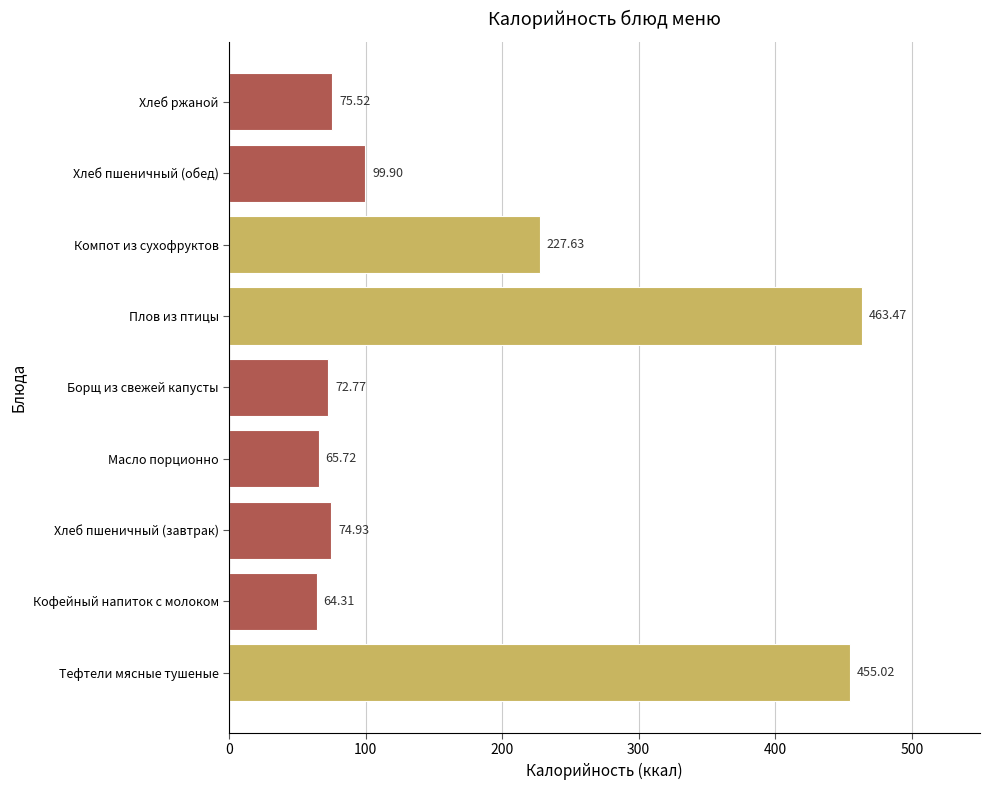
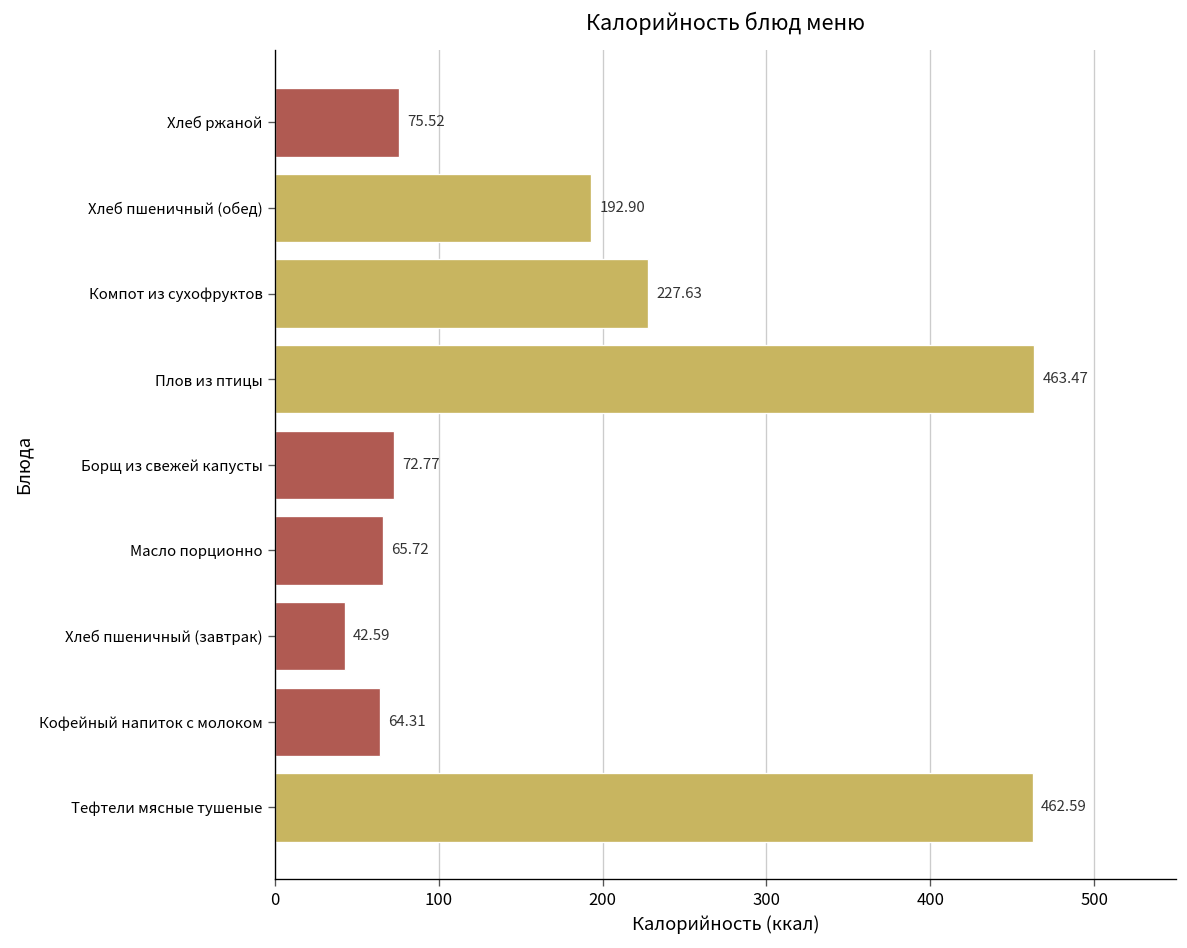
Хлеб пшеничный (обед): 99.90 -> 192.90
Хлеб пшеничный (завтрак): 74.93 -> 42.59
Тефтели мясные тушеные: 455.02 -> 462.59
